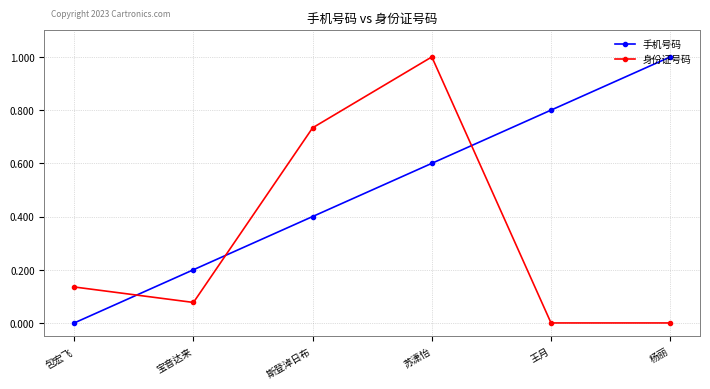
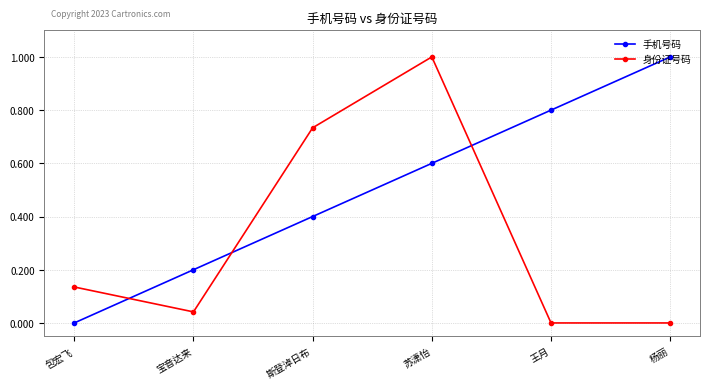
身份证号码, 宝音达来: 0.08 -> 0.04
